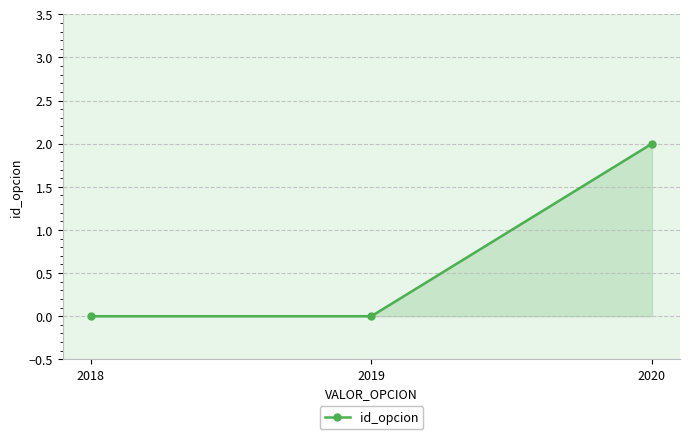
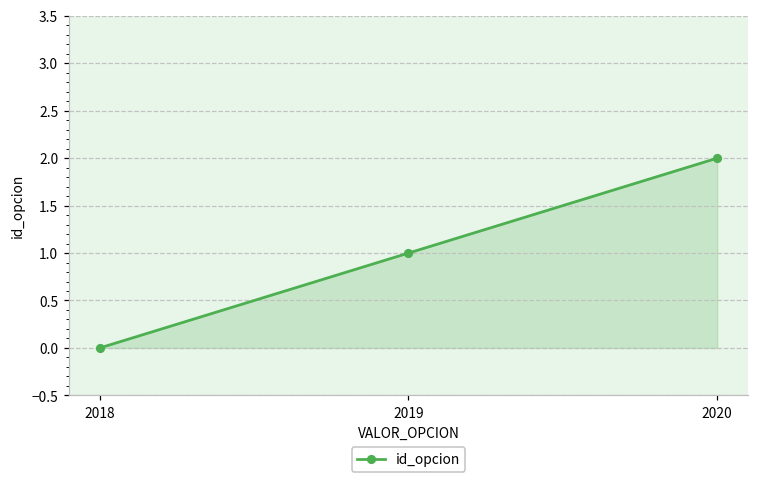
2019: 0 -> 1
